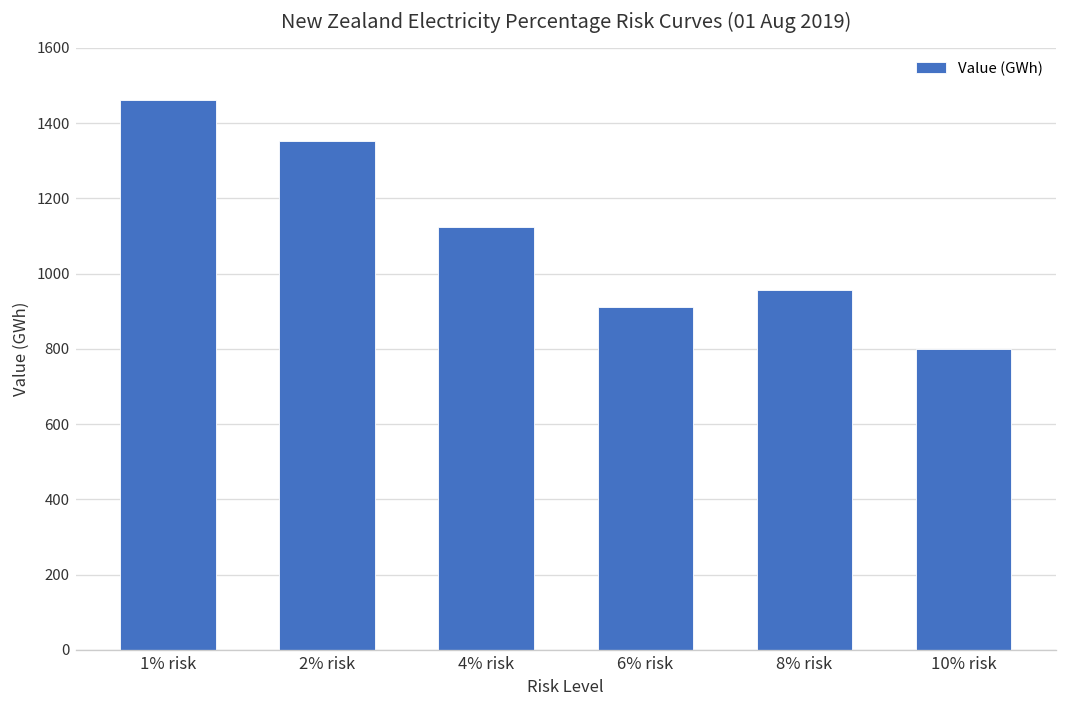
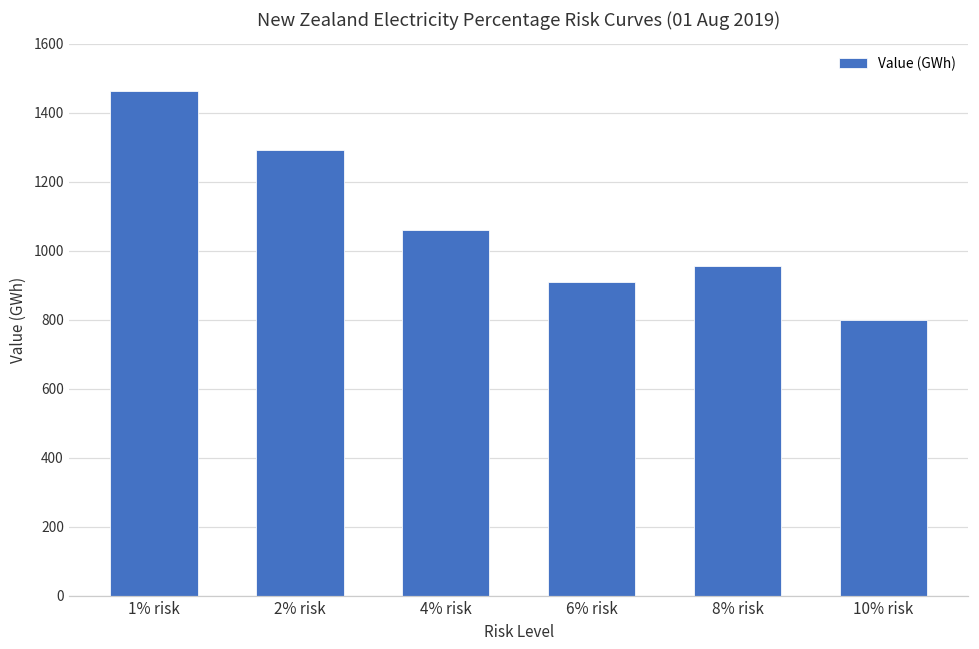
2% risk: 1350 -> 1290
4% risk: 1120 -> 1060
